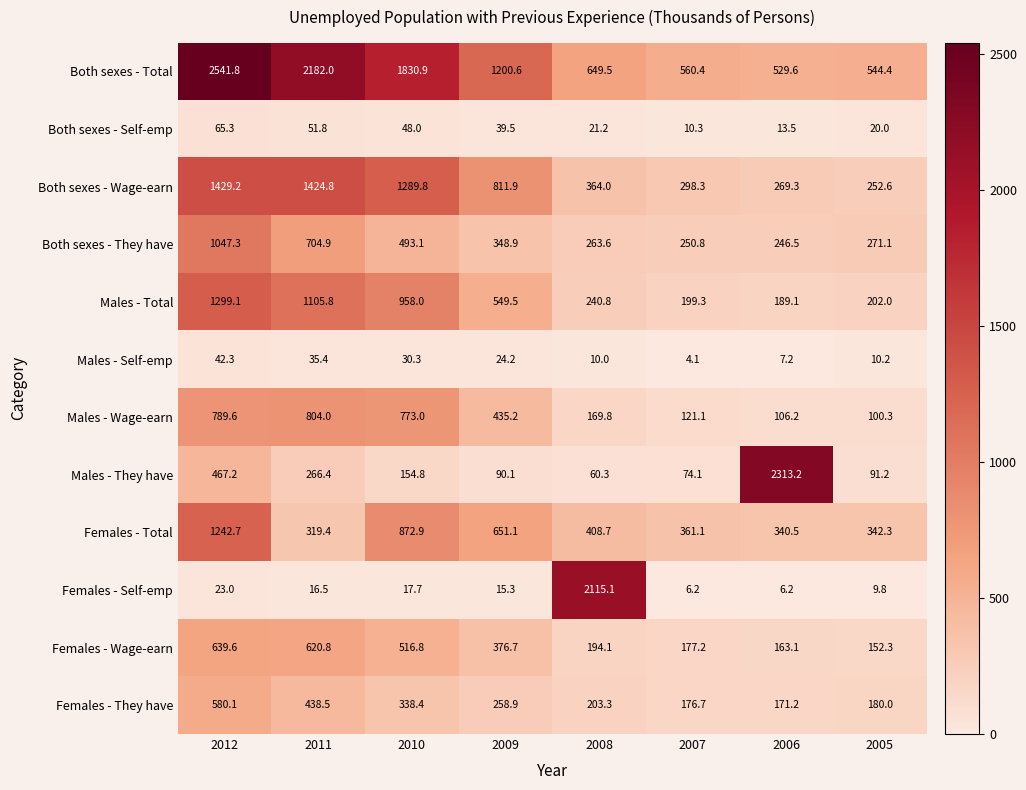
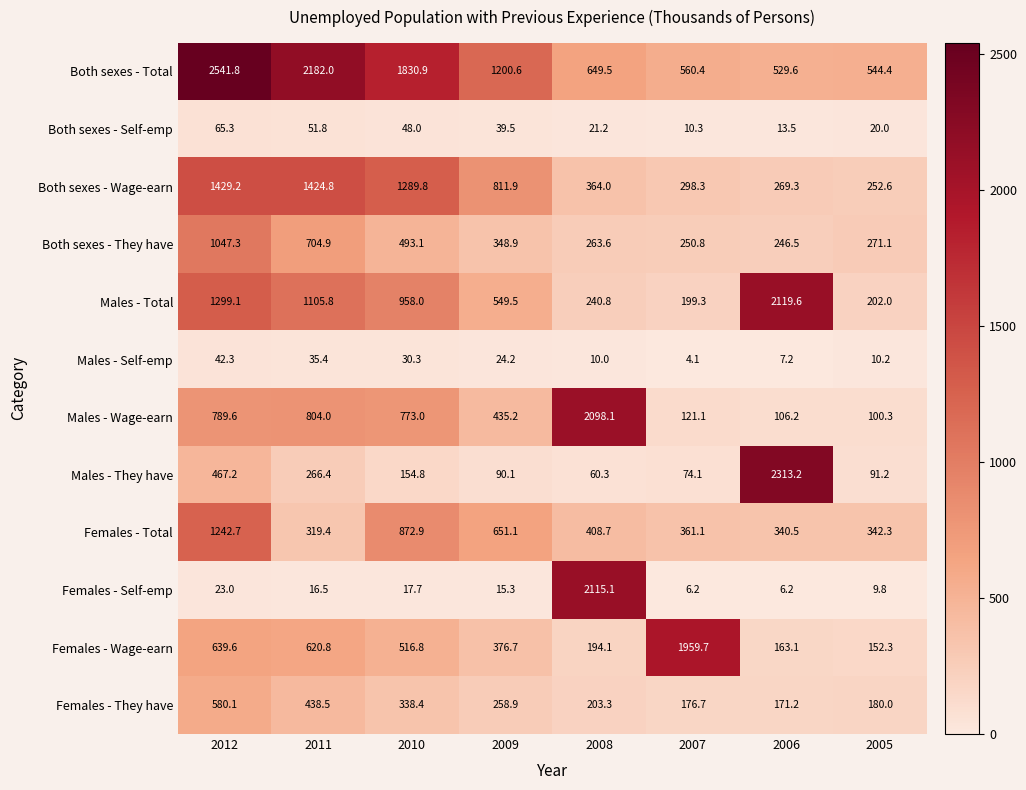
Males - Total, 2006: 189.1 -> 2119.6
Males - Wage-earn, 2008: 169.8 -> 2098.1
Females - Wage-earn, 2007: 177.2 -> 1959.7
